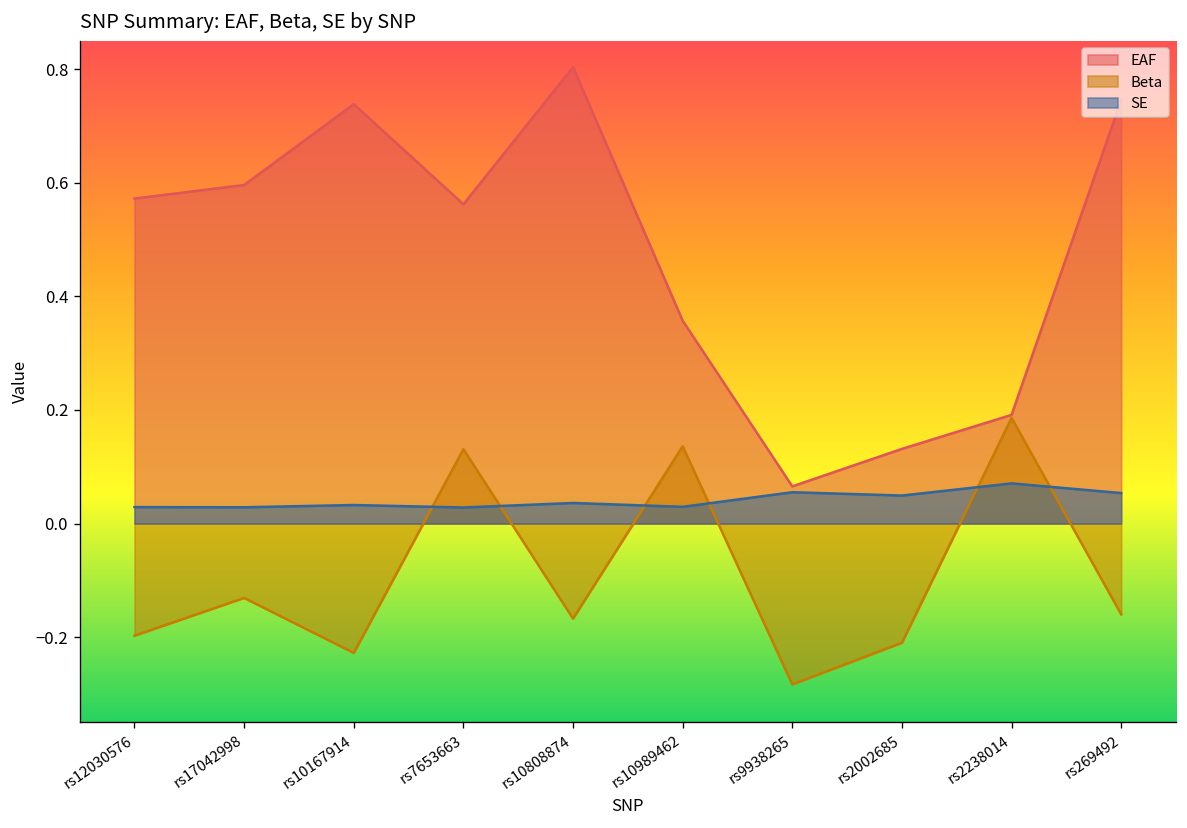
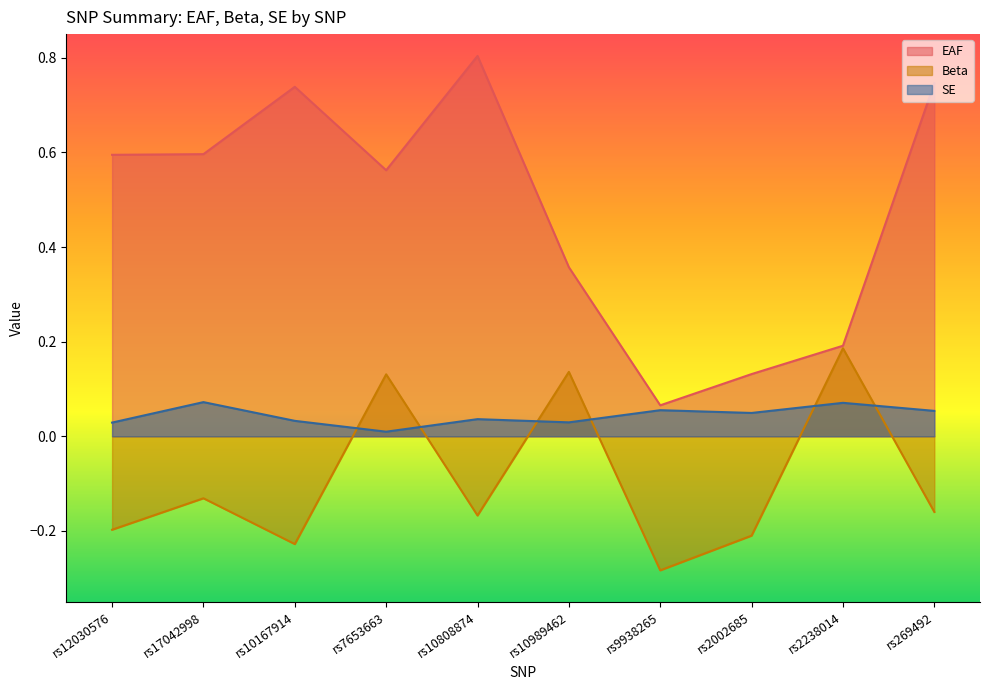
EAF, rs12030576: 0.57 -> 0.59
SE, rs17042998: 0.03 -> 0.07
SE, rs7653663: 0.03 -> 0.01
